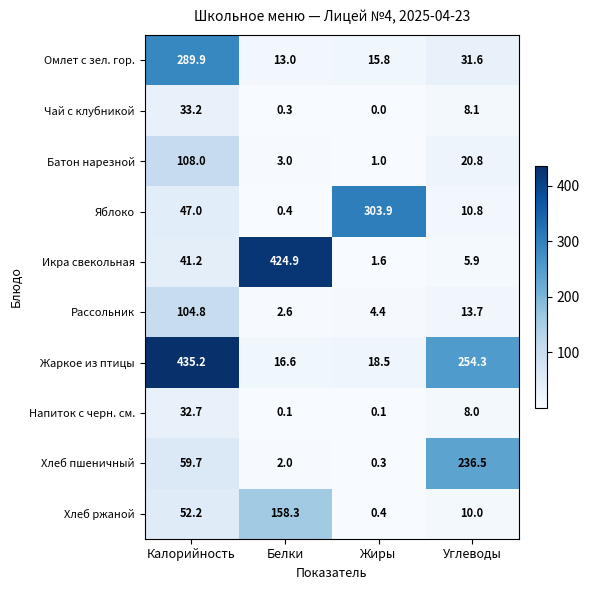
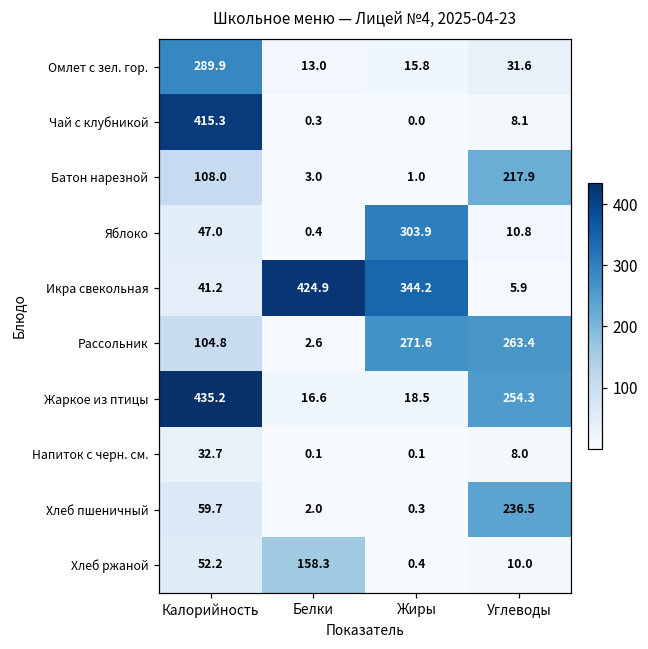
Чай с клубникой, Калорийность: 33.2 -> 415.3
Батон нарезной, Углеводы: 20.8 -> 217.9
Икра свекольная, Жиры: 1.6 -> 344.2
Рассольник, Жиры: 4.4 -> 271.6
Рассольник, Углеводы: 13.7 -> 263.4
